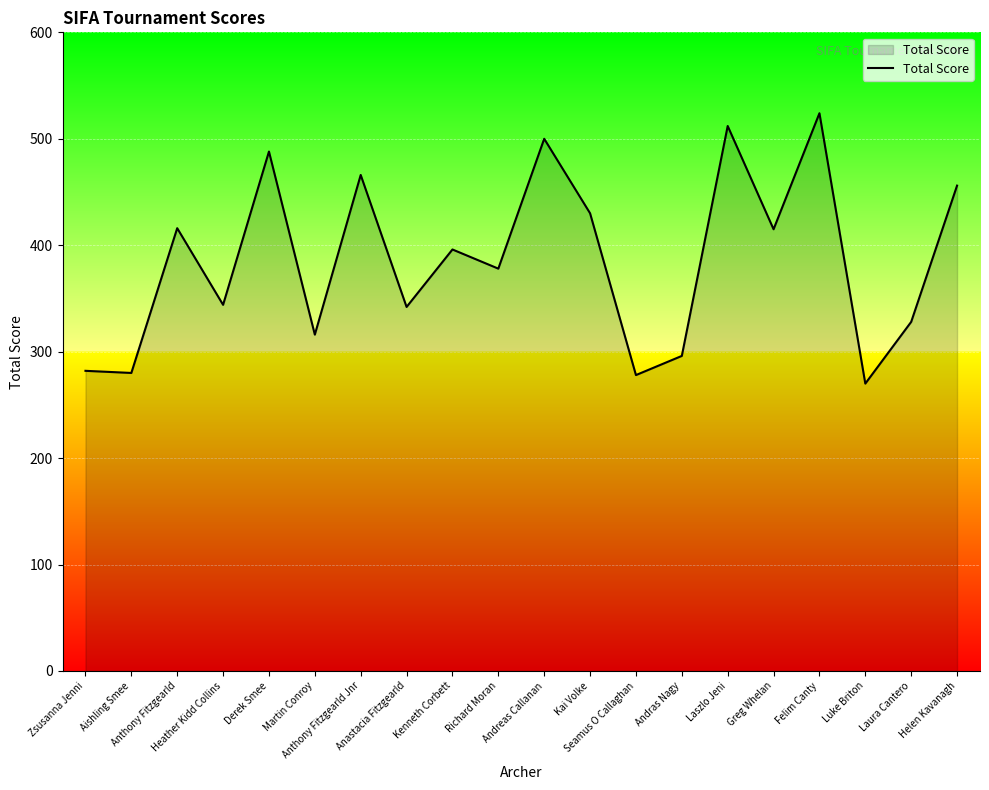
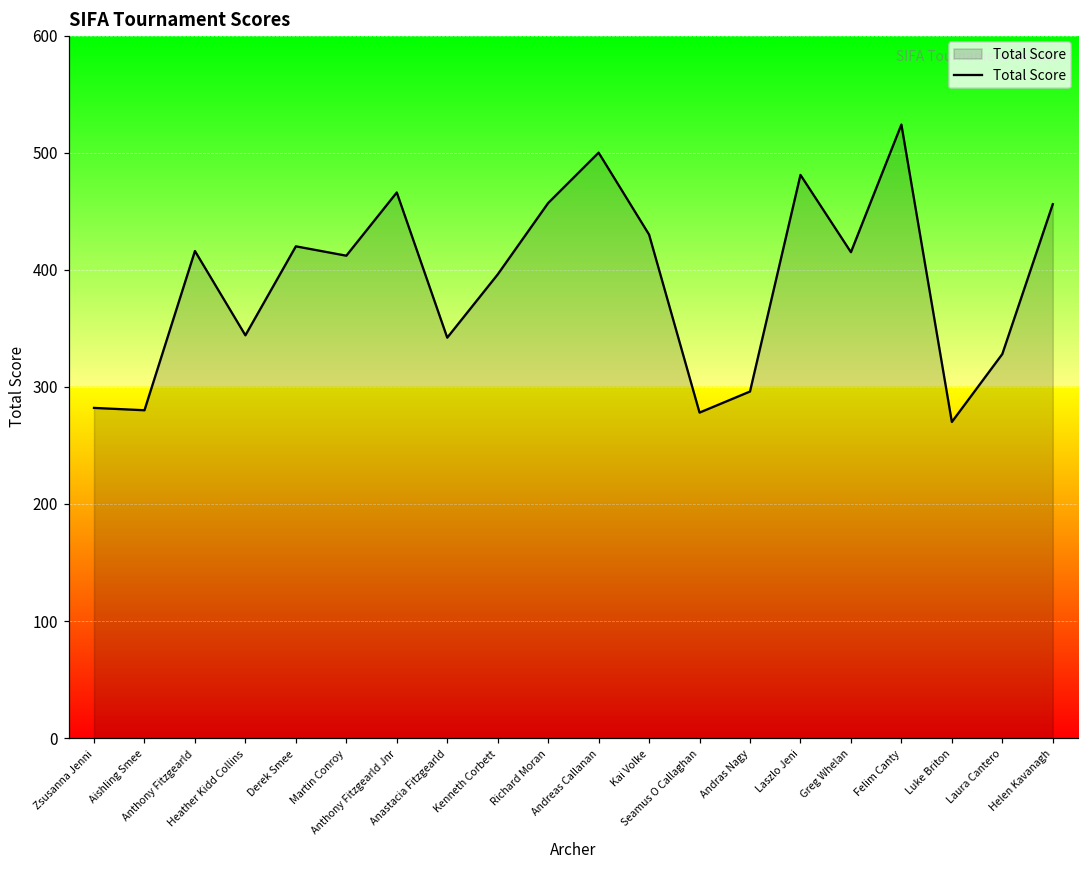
Derek Smee: 488 -> 420
Martin Conroy: 316 -> 412
Richard Moran: 378 -> 457
Laszlo Jeni: 512 -> 481
